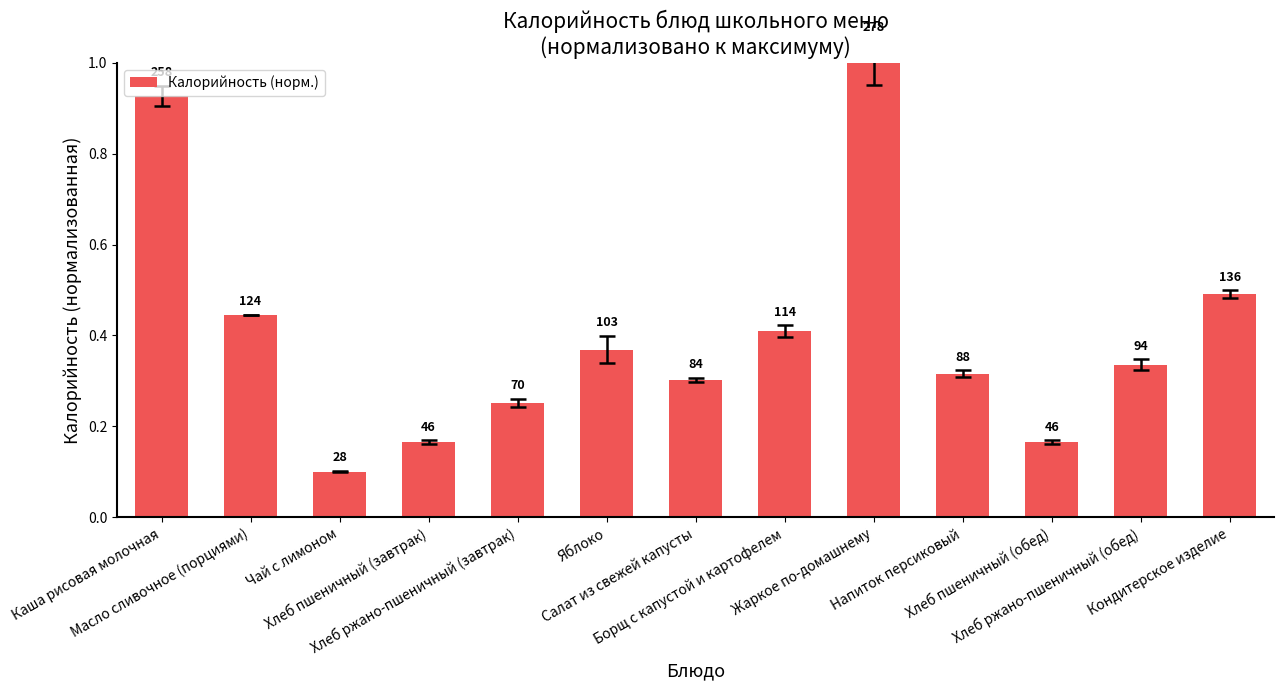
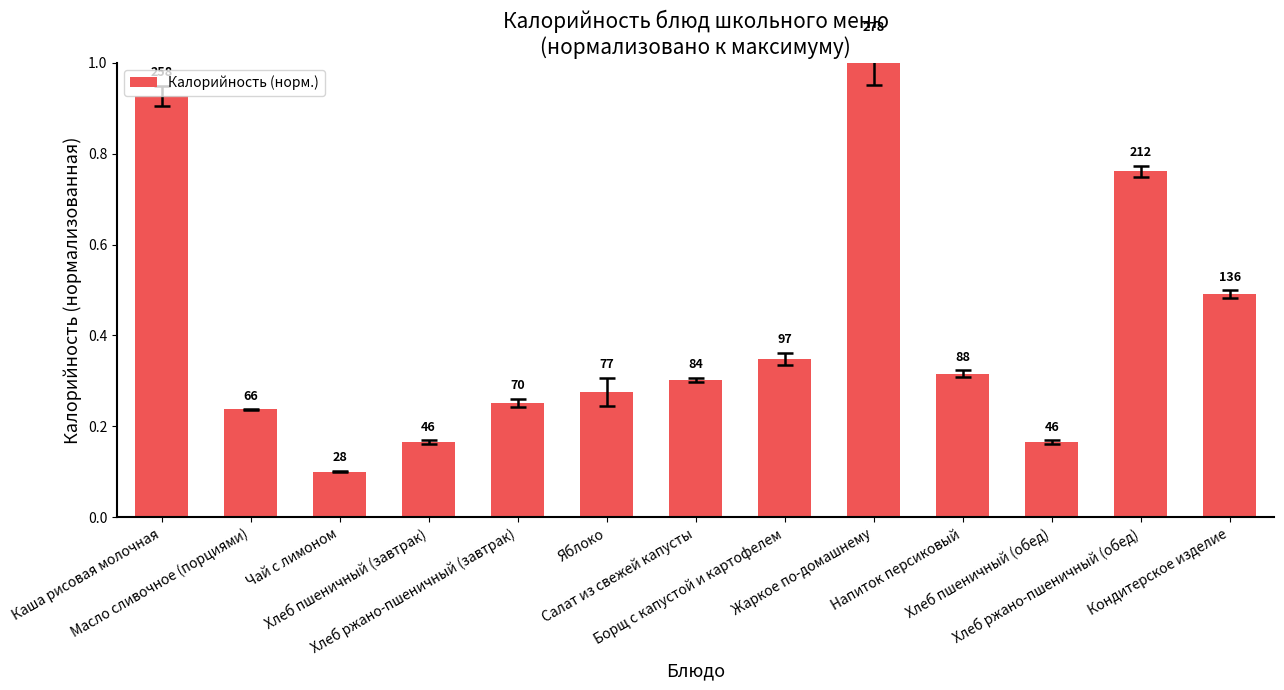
Калорийность (норм.), Масло сливочное (порциями): 124 -> 66
Калорийность (норм.), Яблоко: 103 -> 77
Калорийность (норм.), Борщ с капустой и картофелем: 114 -> 97
Калорийность (норм.), Хлеб ржано-пшеничный (обед): 94 -> 212
